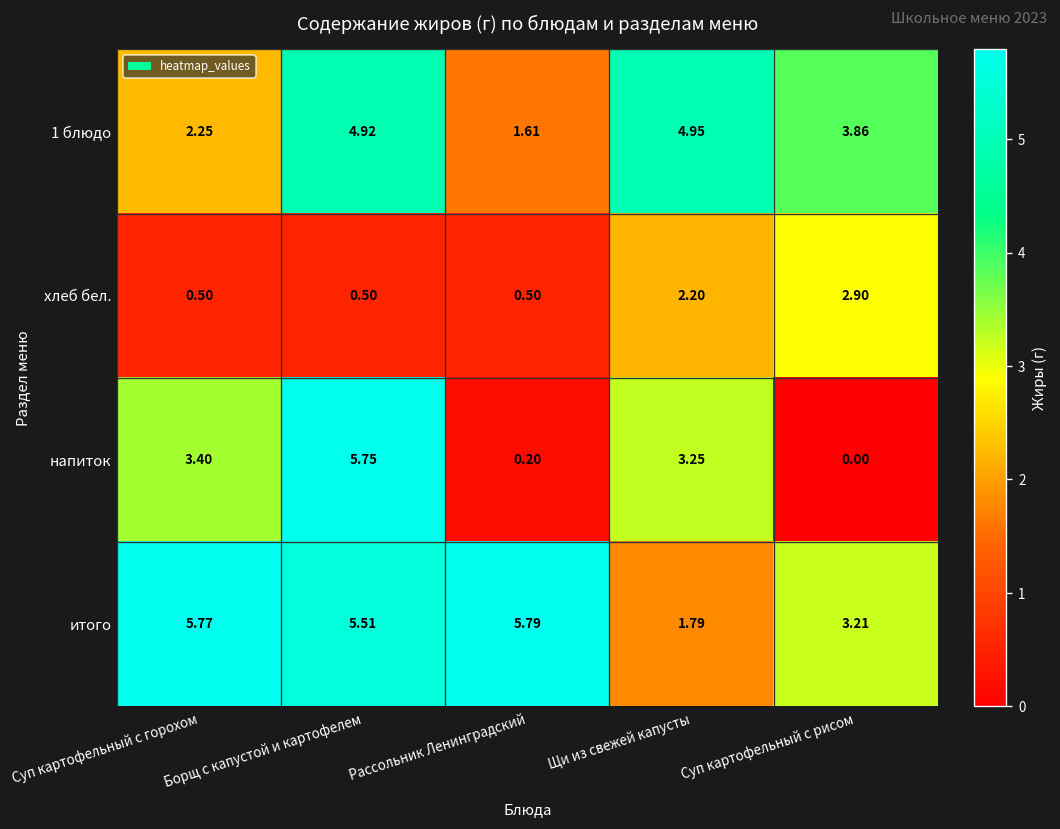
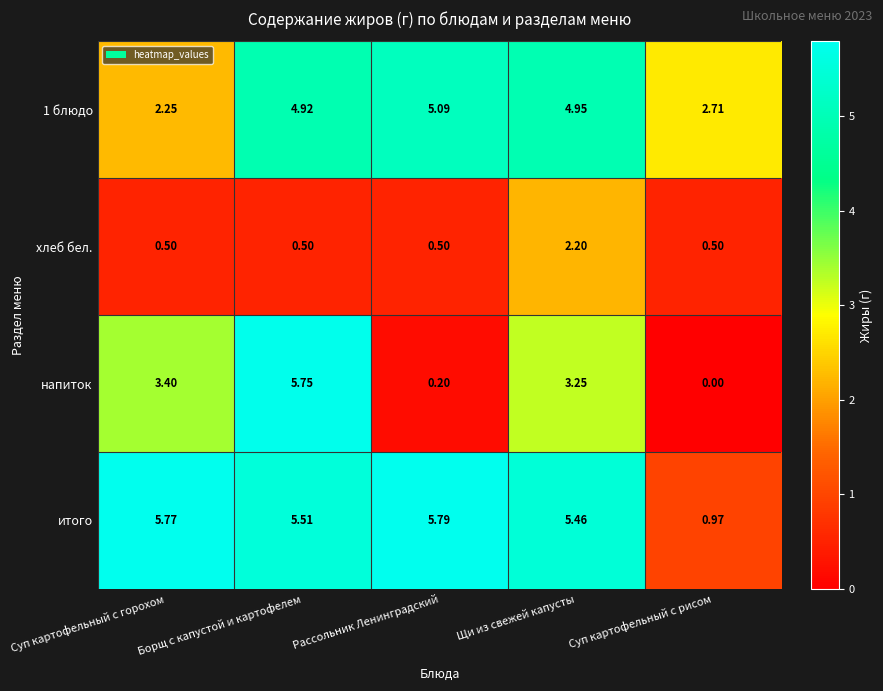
1 блюдо, Рассольник Ленинградский: 1.61 -> 5.09
1 блюдо, Суп картофельный с рисом: 3.86 -> 2.71
хлеб бел., Суп картофельный с рисом: 2.90 -> 0.50
итого, Щи из свежей капусты: 1.79 -> 5.46
итого, Суп картофельный с рисом: 3.21 -> 0.97
